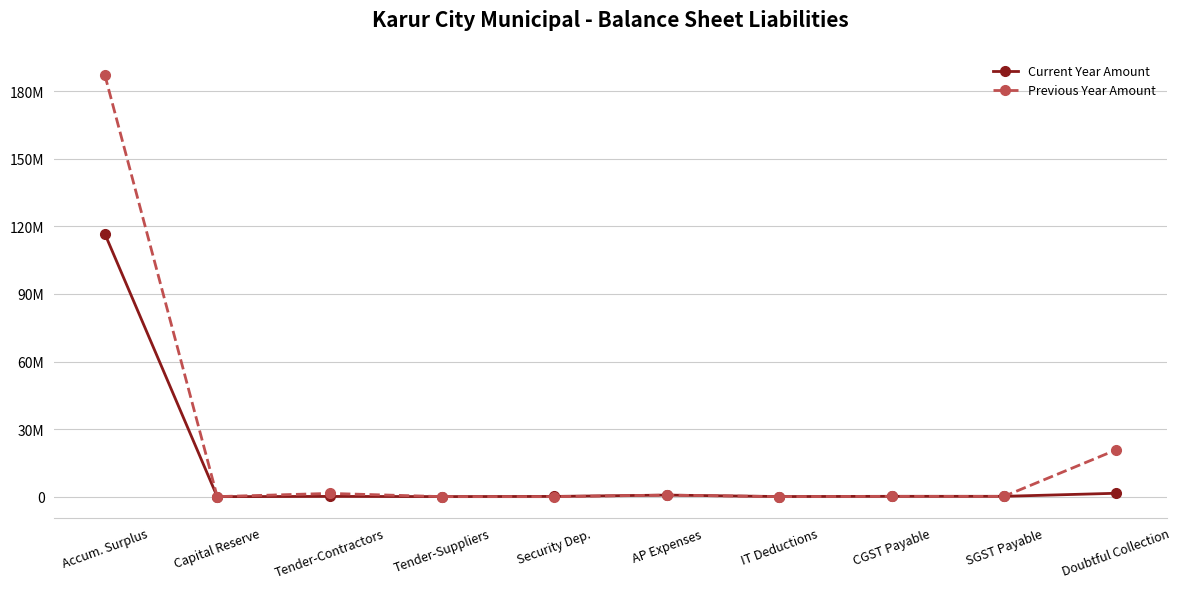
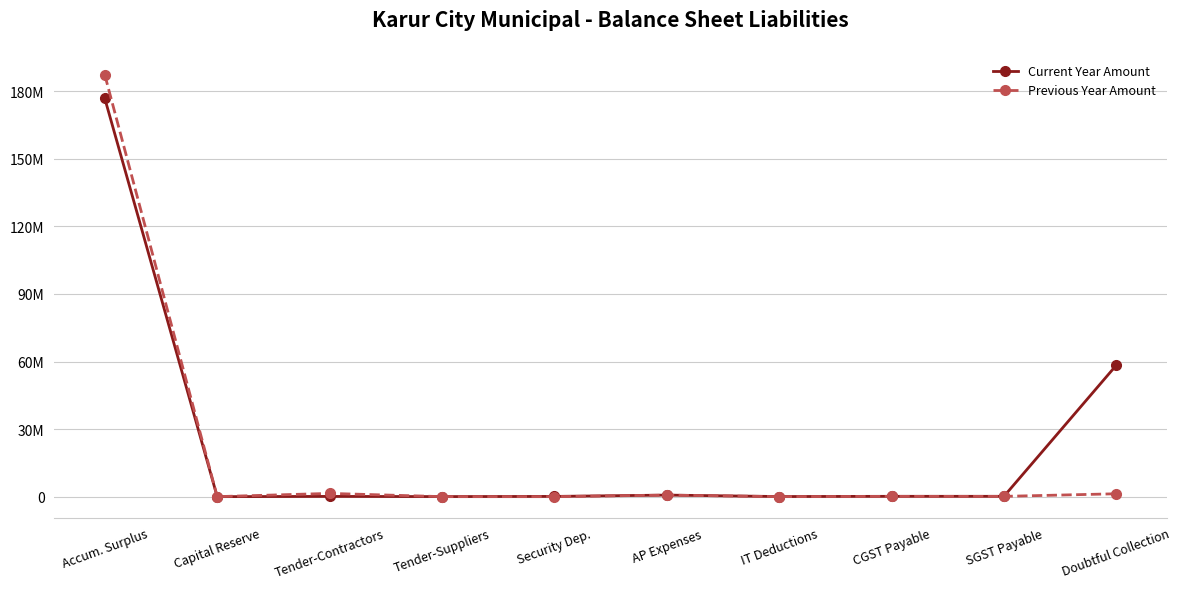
Current Year Amount, Accum. Surplus: 117000000 -> 177000000
Current Year Amount, Doubtful Collection: 1000000 -> 58000000
Previous Year Amount, Doubtful Collection: 21000000 -> 1000000
